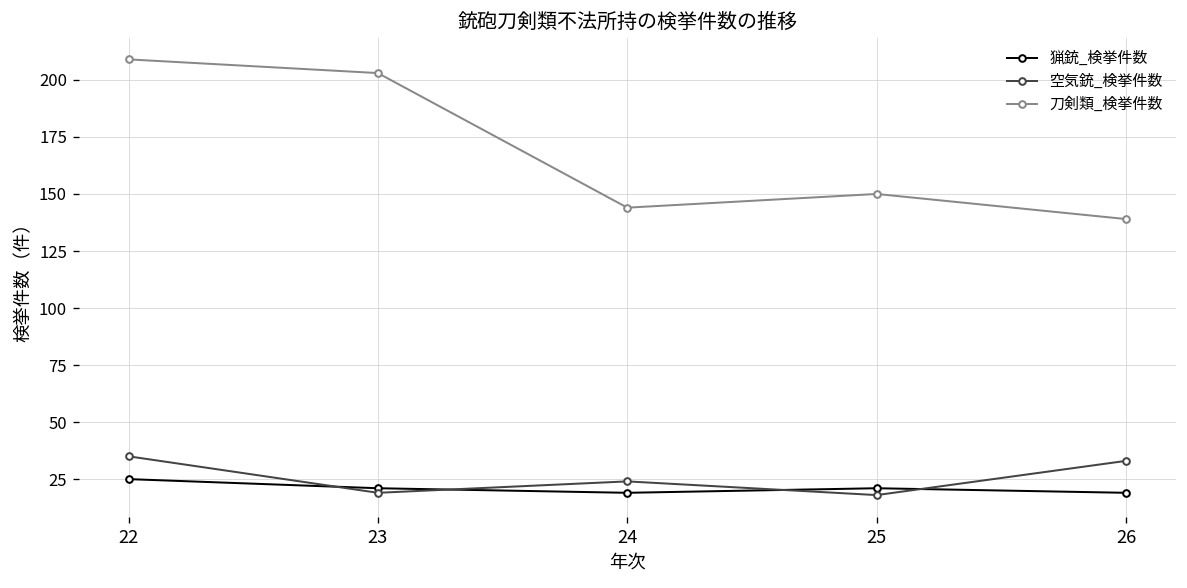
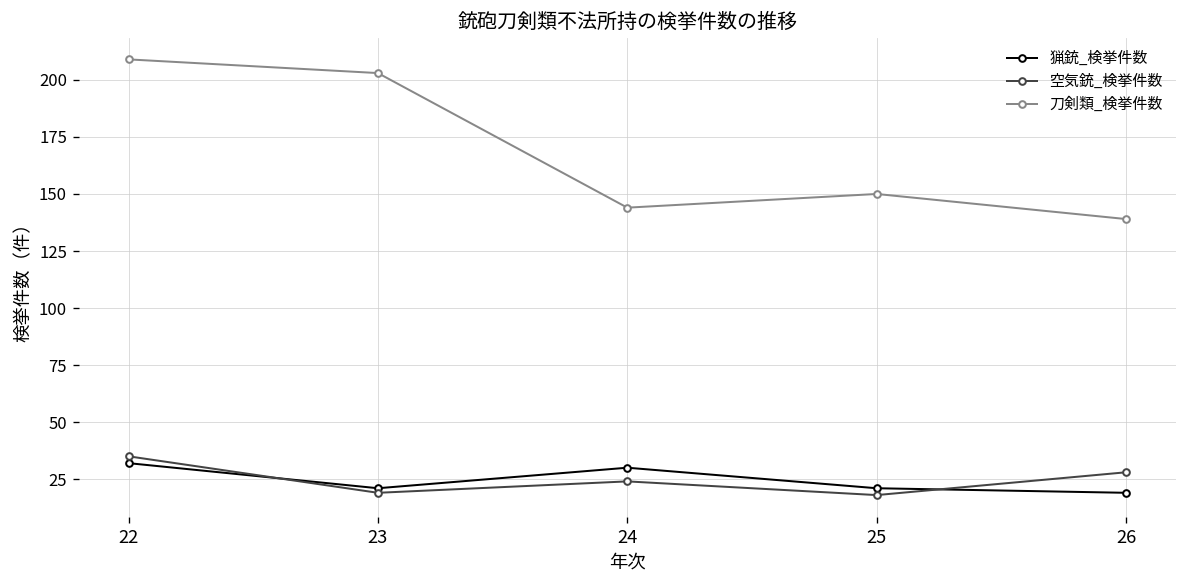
猟銃_検挙件数, 22: 25 -> 32
猟銃_検挙件数, 24: 19 -> 30
空気銃_検挙件数, 26: 33 -> 28
